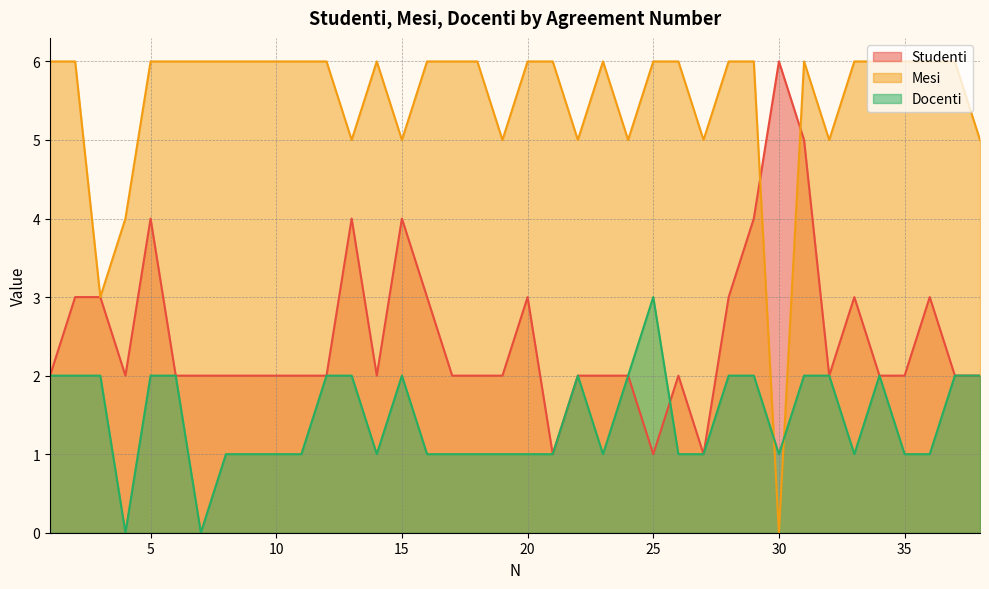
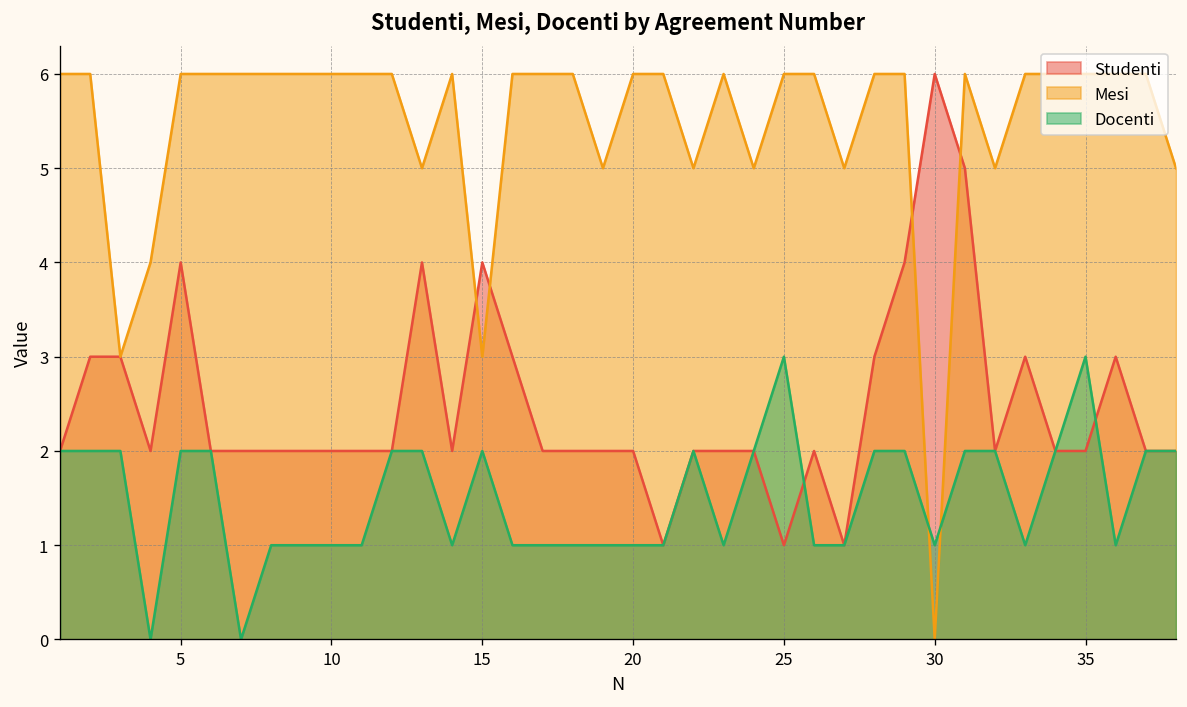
Mesi, 15: 5 -> 3
Studenti, 20: 3 -> 2
Docenti, 35: 1 -> 3
